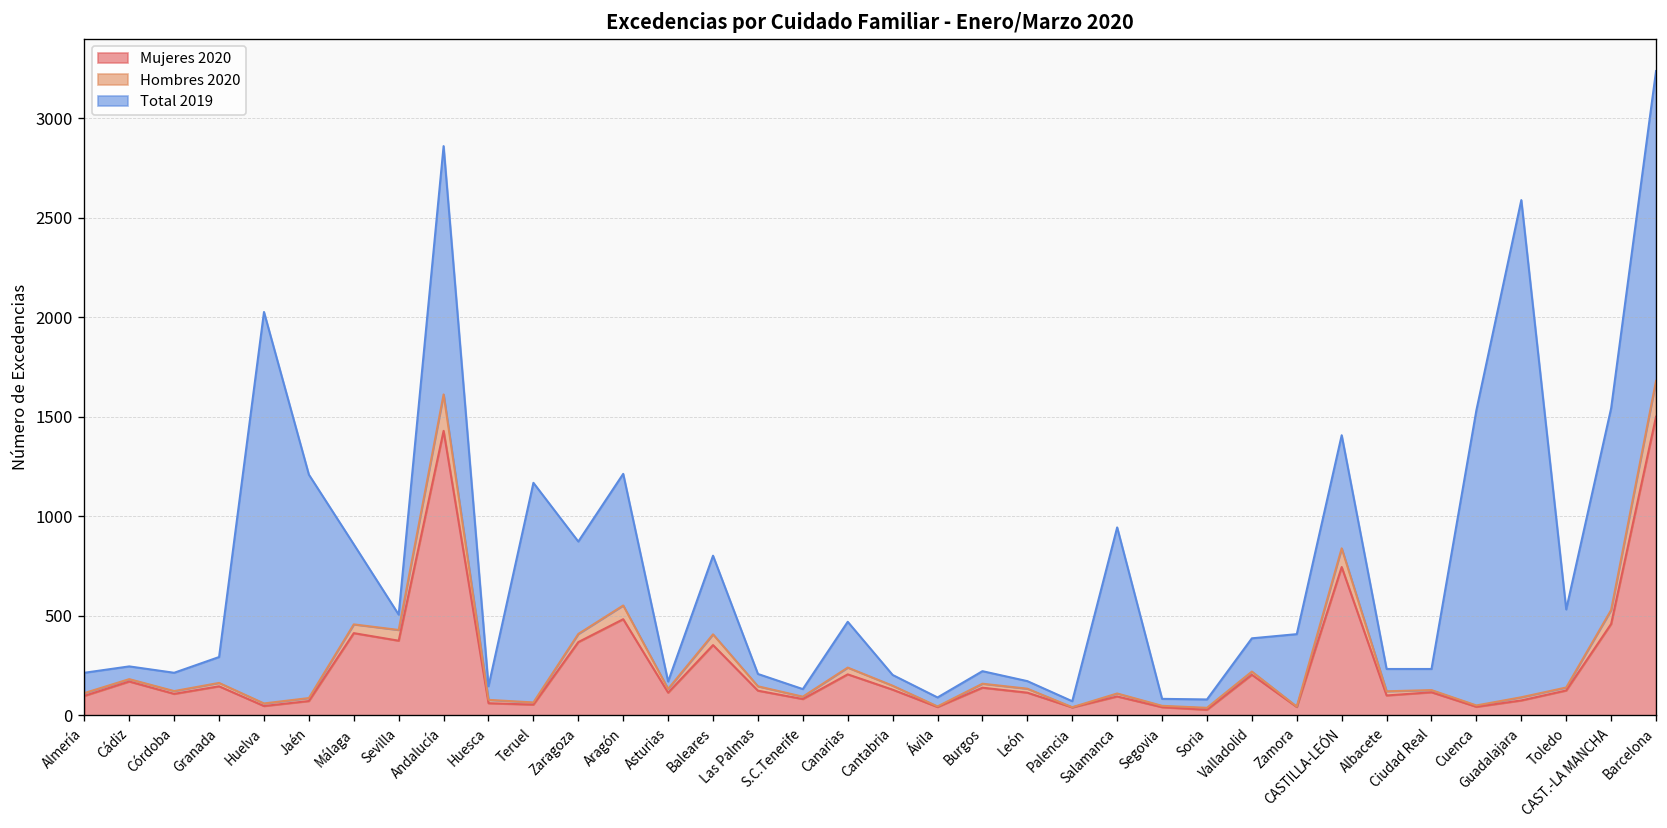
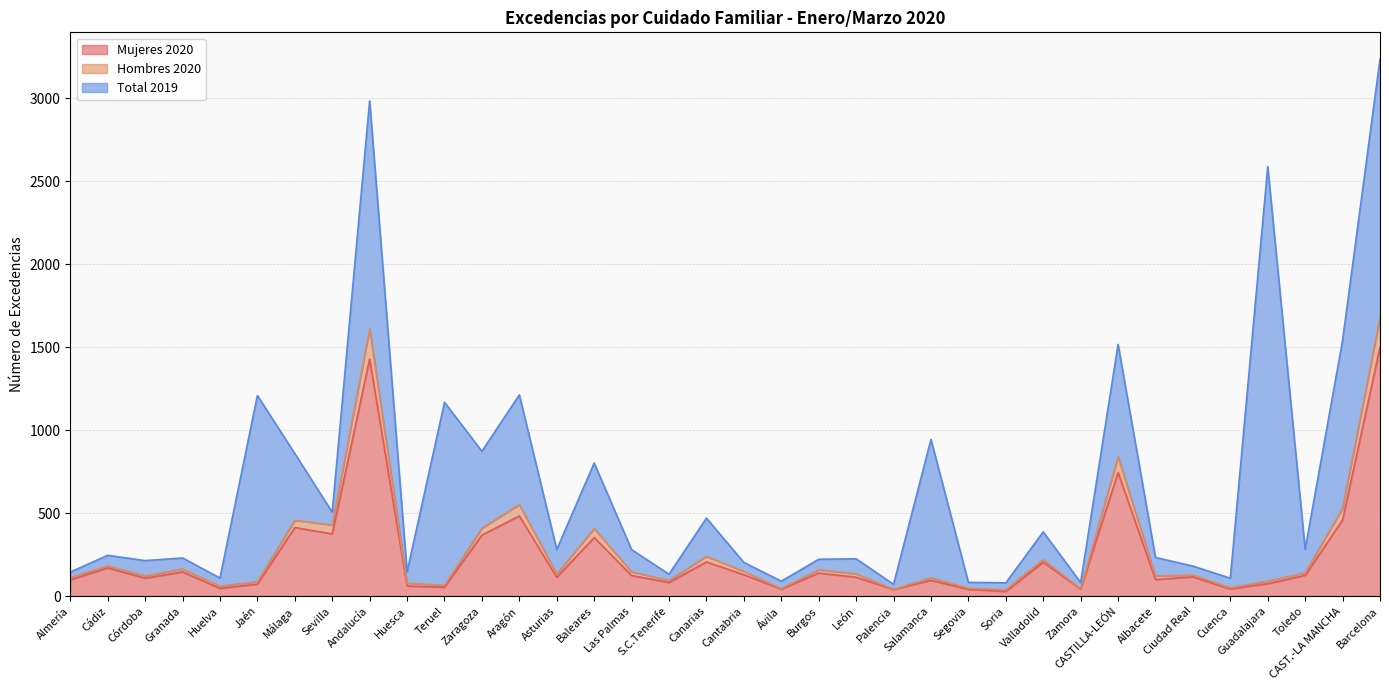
Total 2019, Almería: 100 -> 30
Total 2019, Granada: 130 -> 70
Total 2019, Huelva: 1970 -> 50
Total 2019, Andalucía: 1250 -> 1370
Total 2019, Asturias: 40 -> 150
Total 2019, Las Palmas: 60 -> 130
Total 2019, León: 40 -> 90
Total 2019, Zamora: 360 -> 40
Total 2019, CASTILLA-LEÓN: 570 -> 680
Total 2019, Ciudad Real: 110 -> 50
Total 2019, Cuenca: 1480 -> 60
Total 2019, Toledo: 390 -> 140
